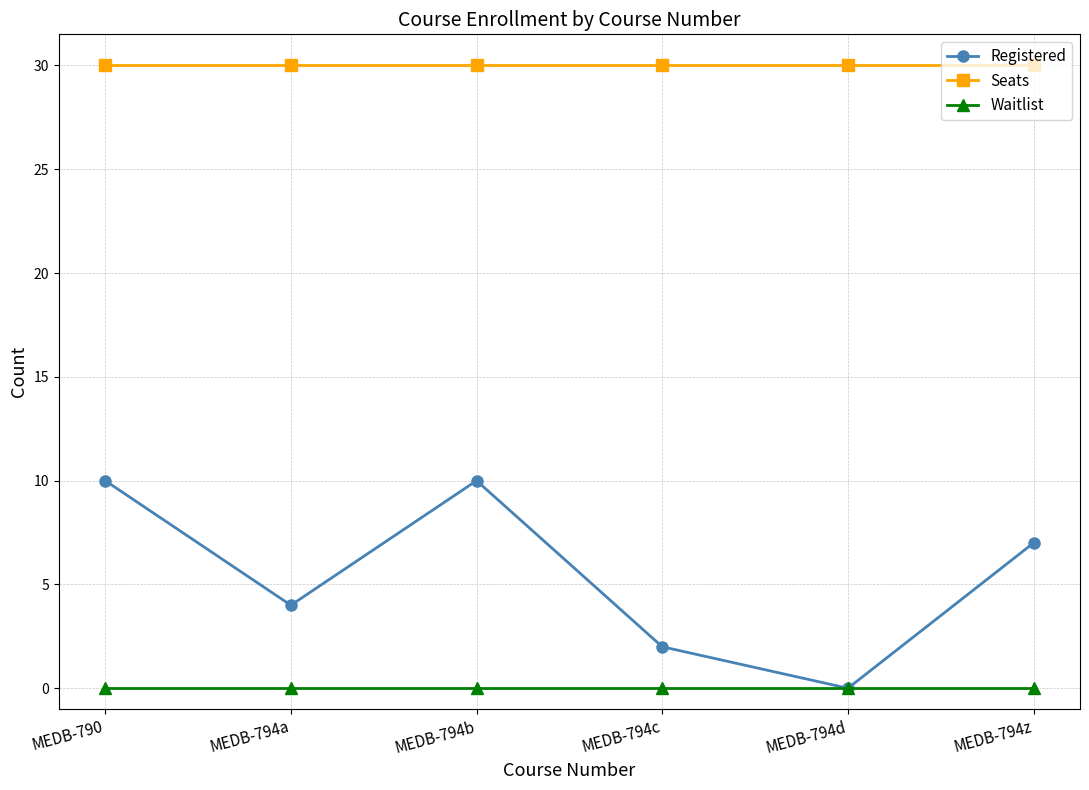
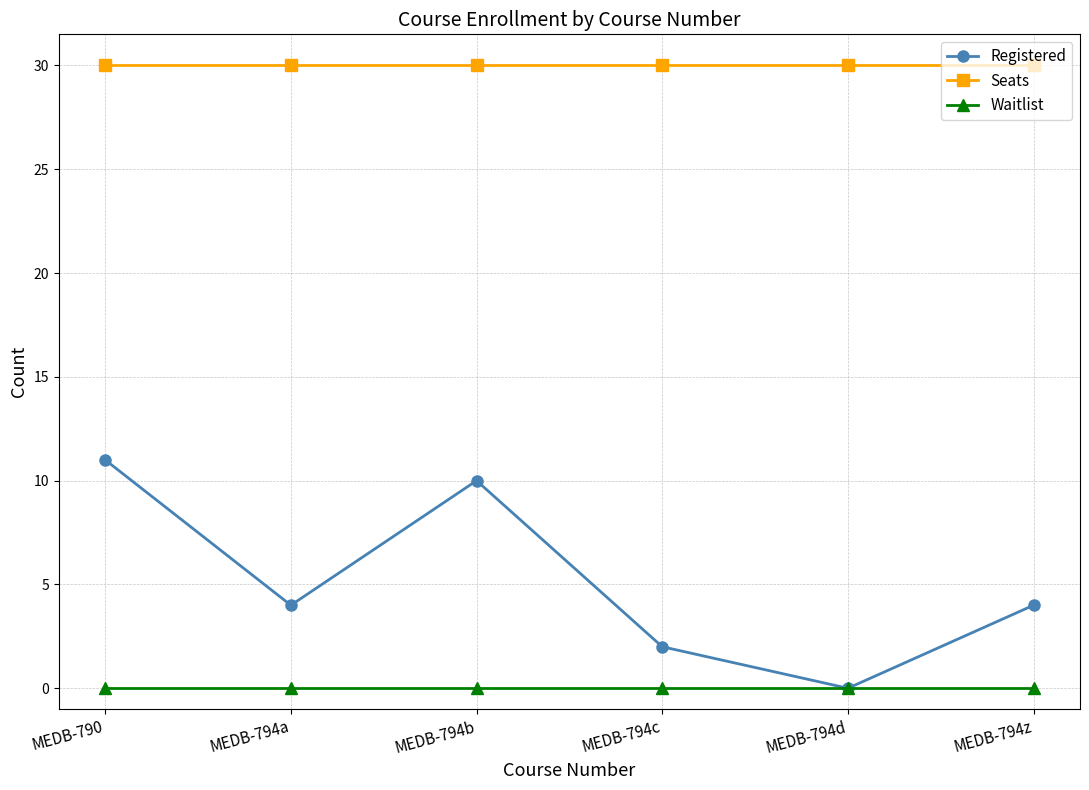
Registered, MEDB-790: 10 -> 11
Registered, MEDB-794z: 7 -> 4
